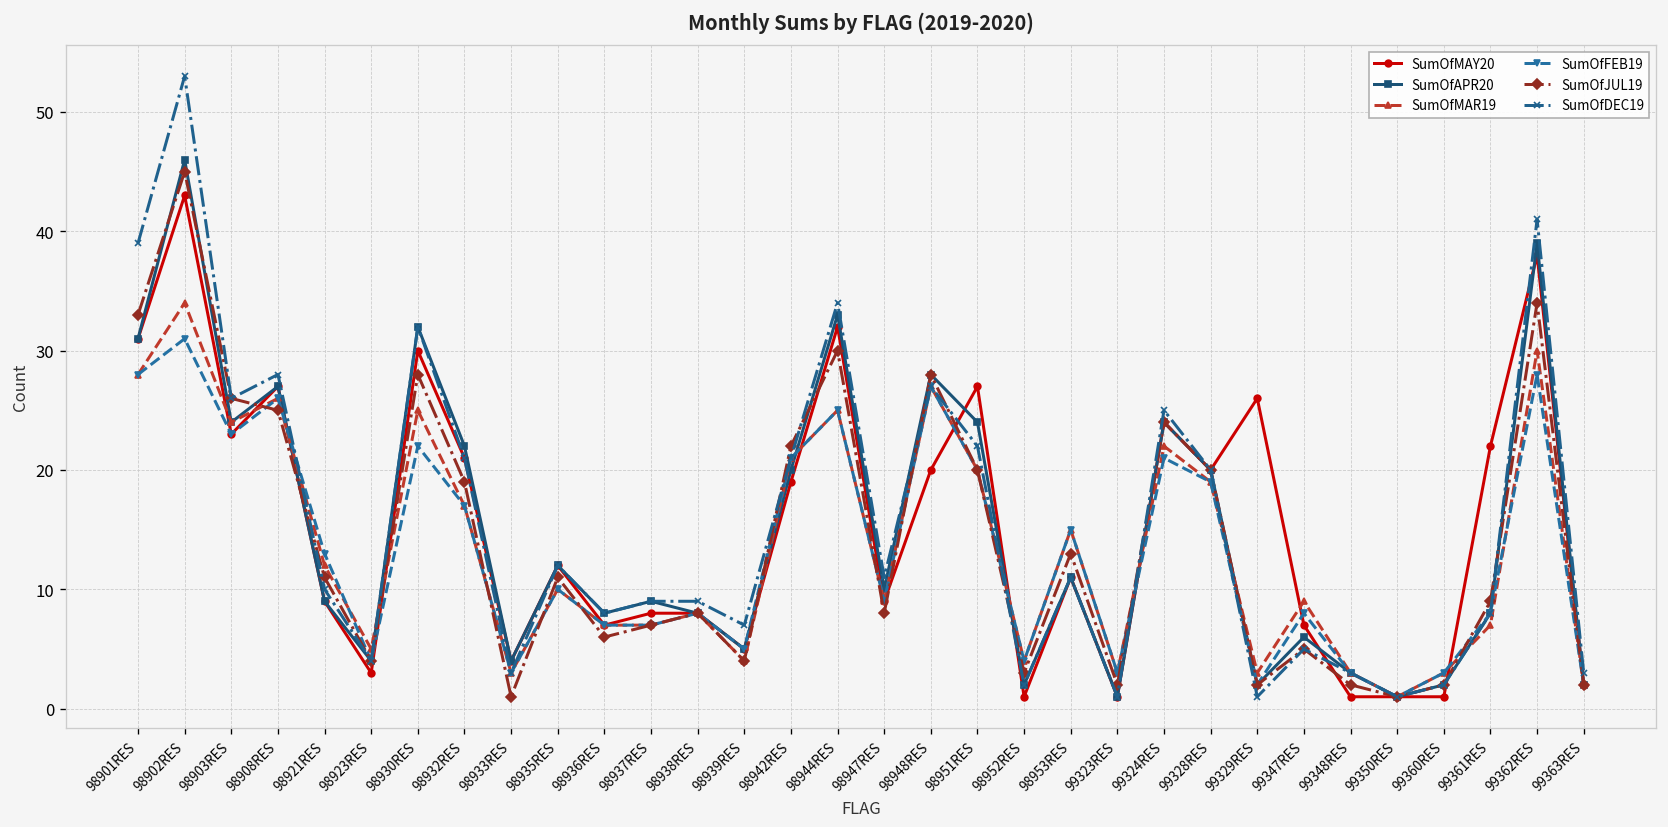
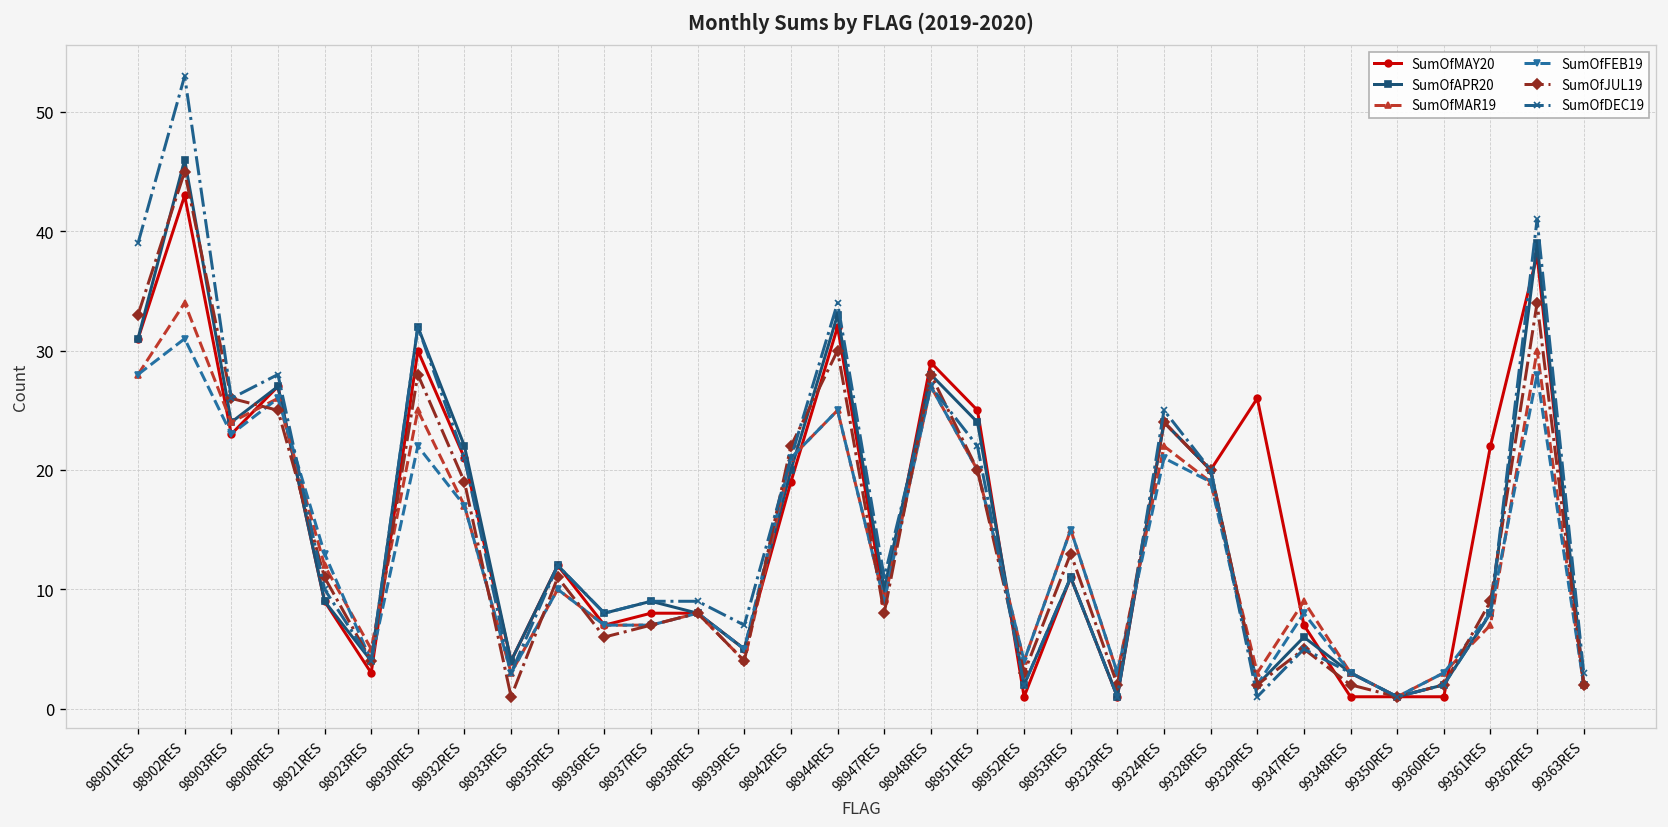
SumOfMAY20, 98948RES: 20 -> 29
SumOfMAY20, 98951RES: 27 -> 25
